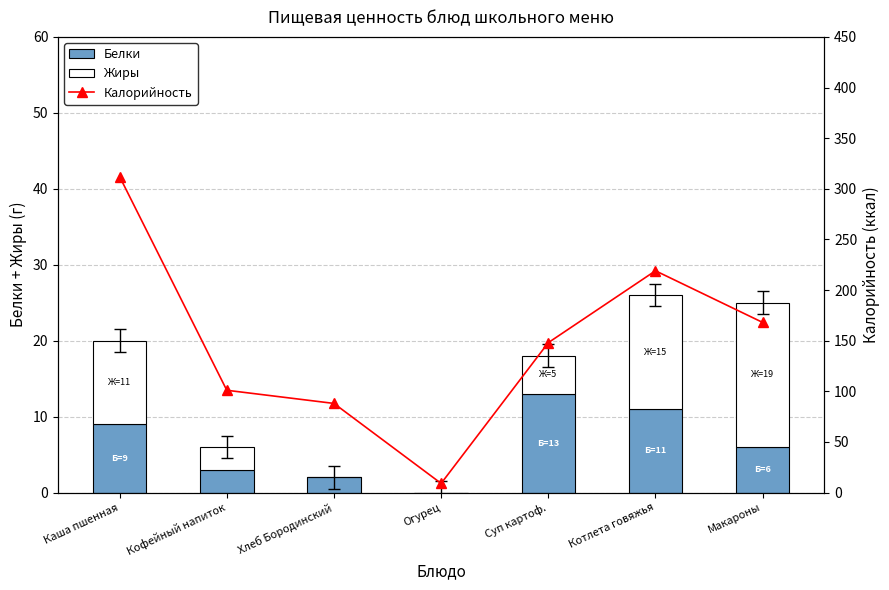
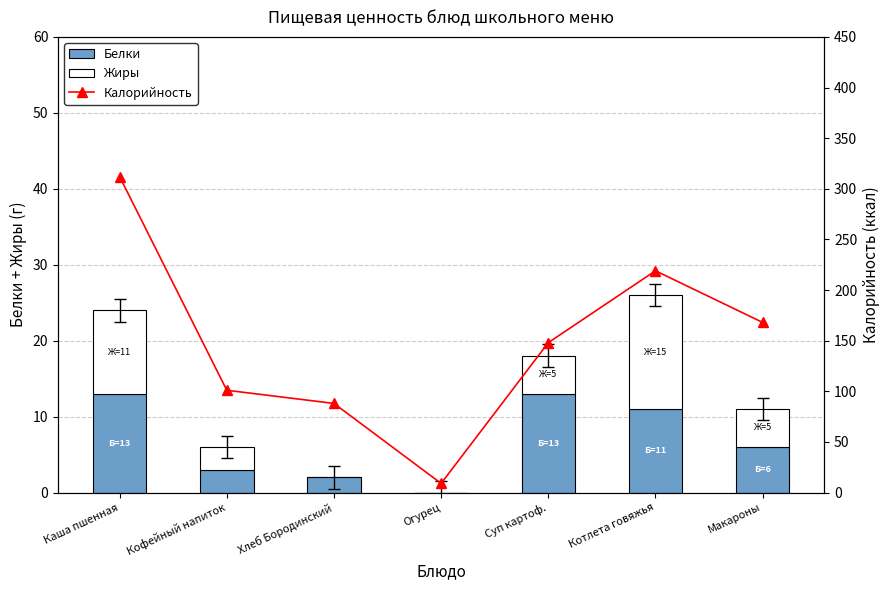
Белки, Каша пшенная: 9 -> 13
Жиры, Макароны: 19 -> 5
